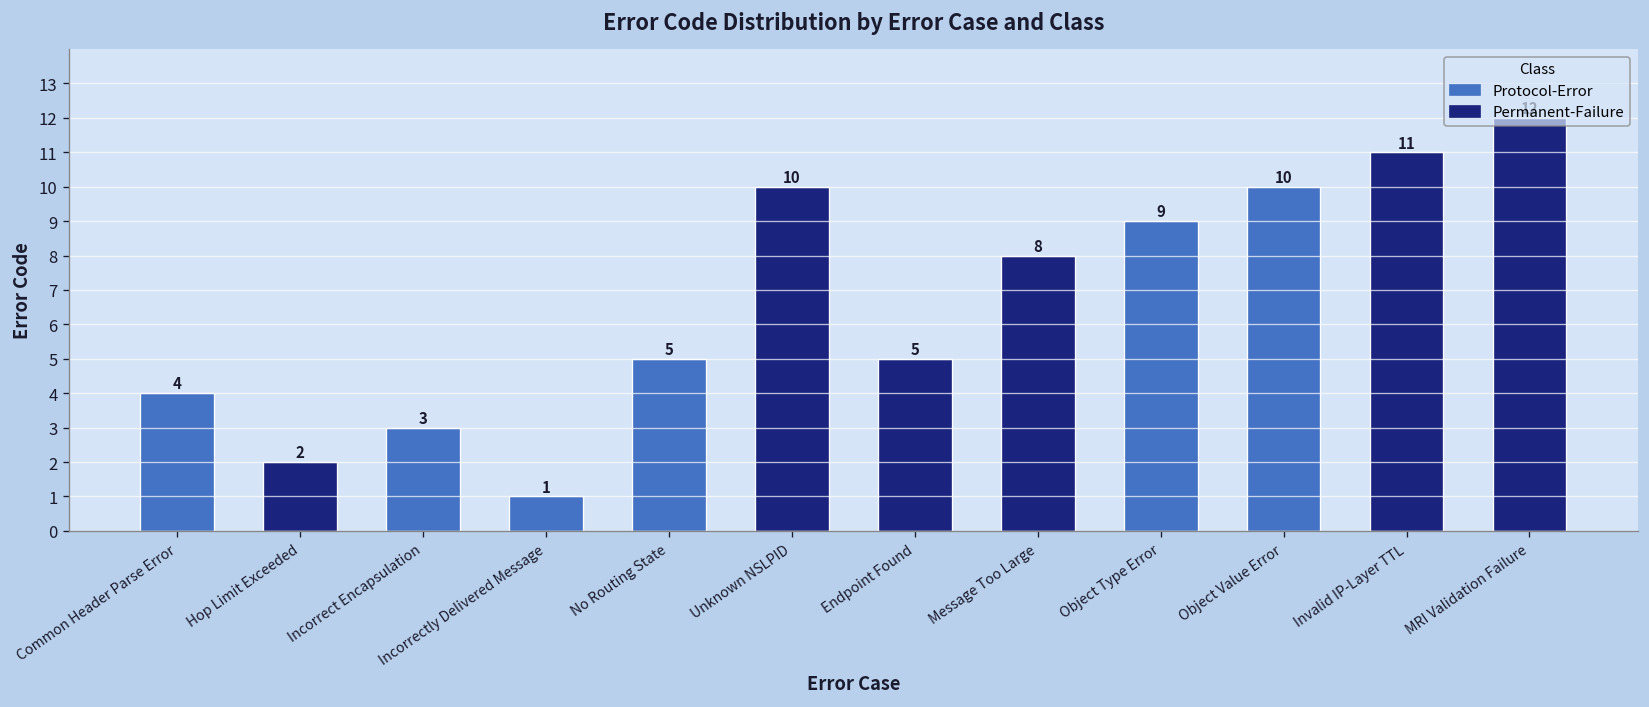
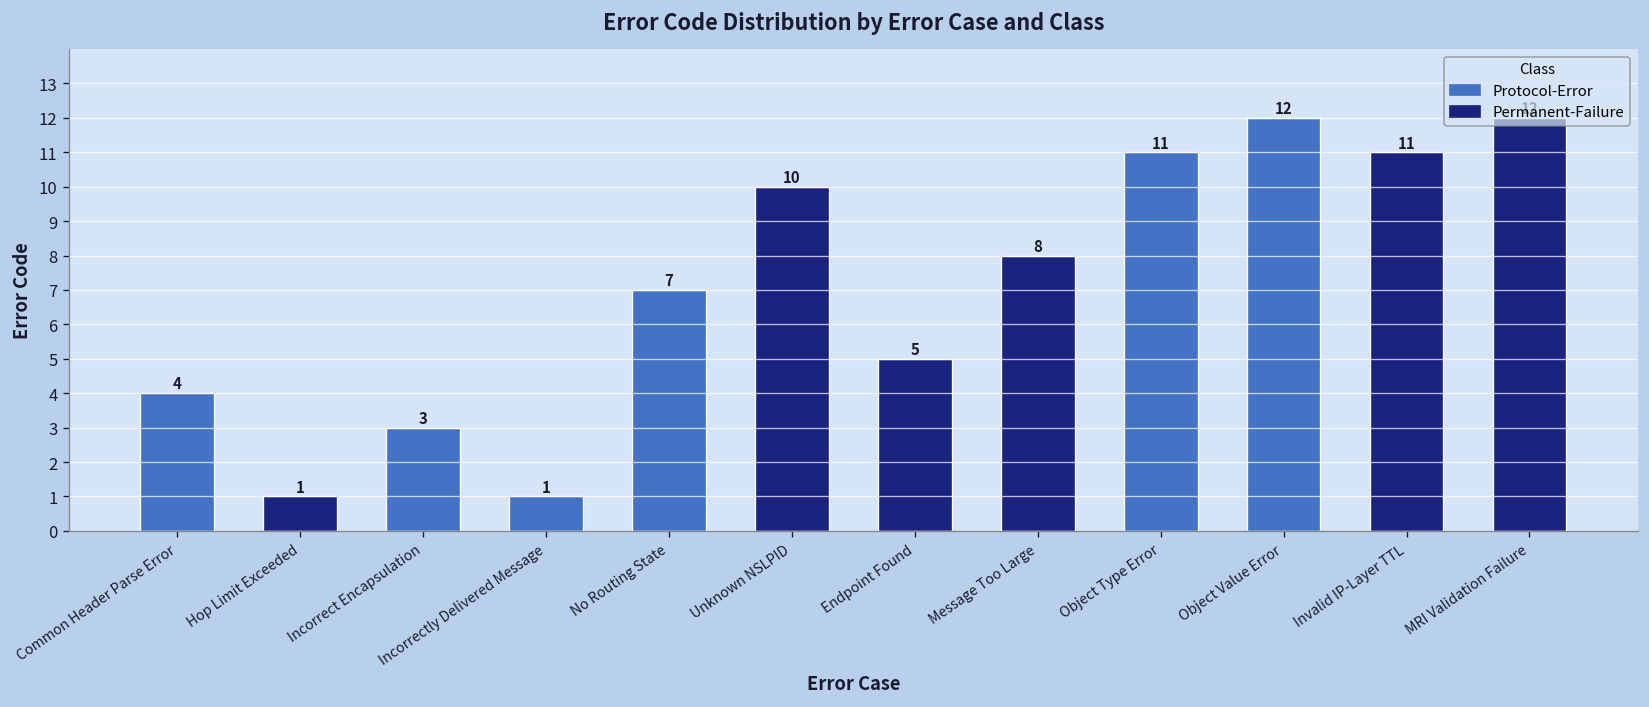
Hop Limit Exceeded: 2 -> 1
No Routing State: 5 -> 7
Object Type Error: 9 -> 11
Object Value Error: 10 -> 12
